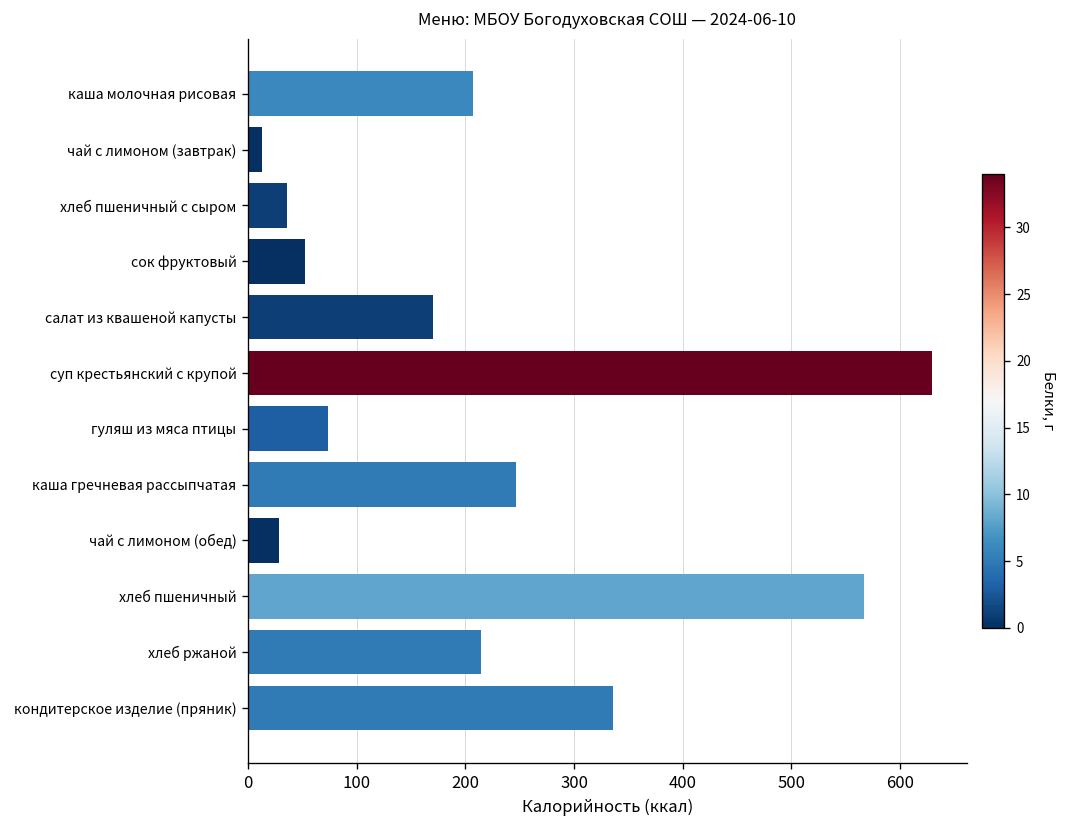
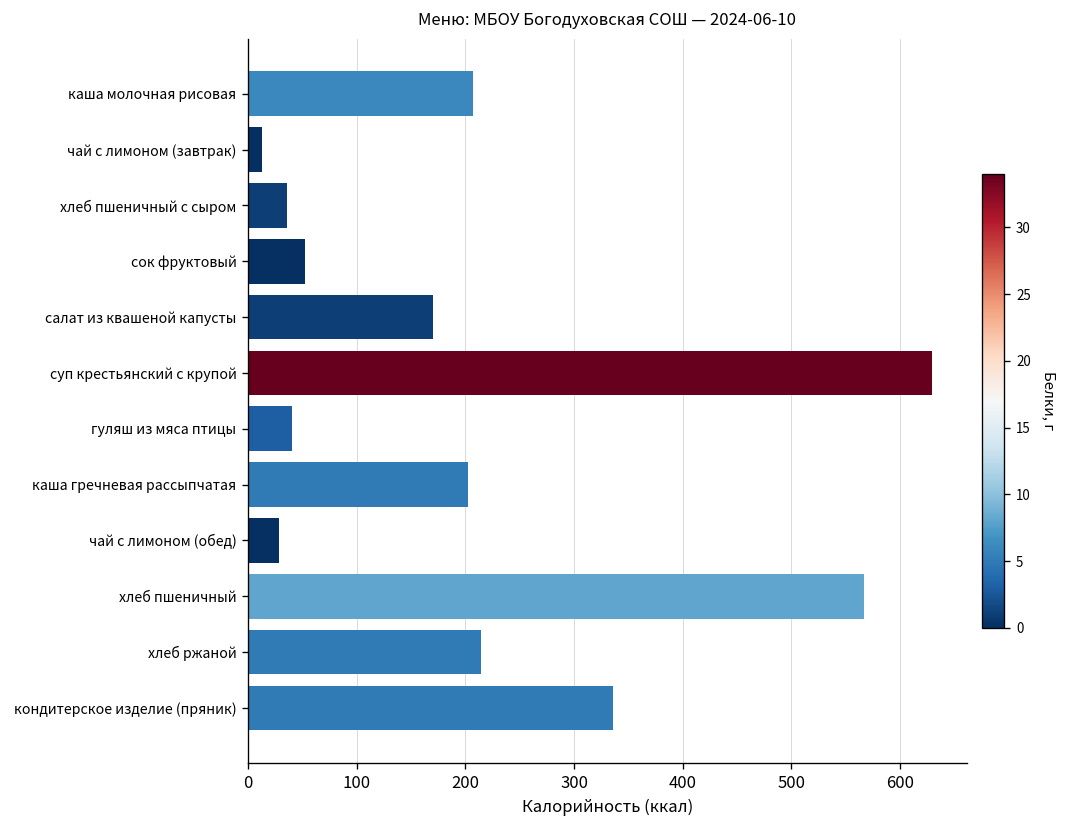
гуляш из мяса птицы: 70 -> 40
каша гречневая рассыпчатая: 250 -> 200
